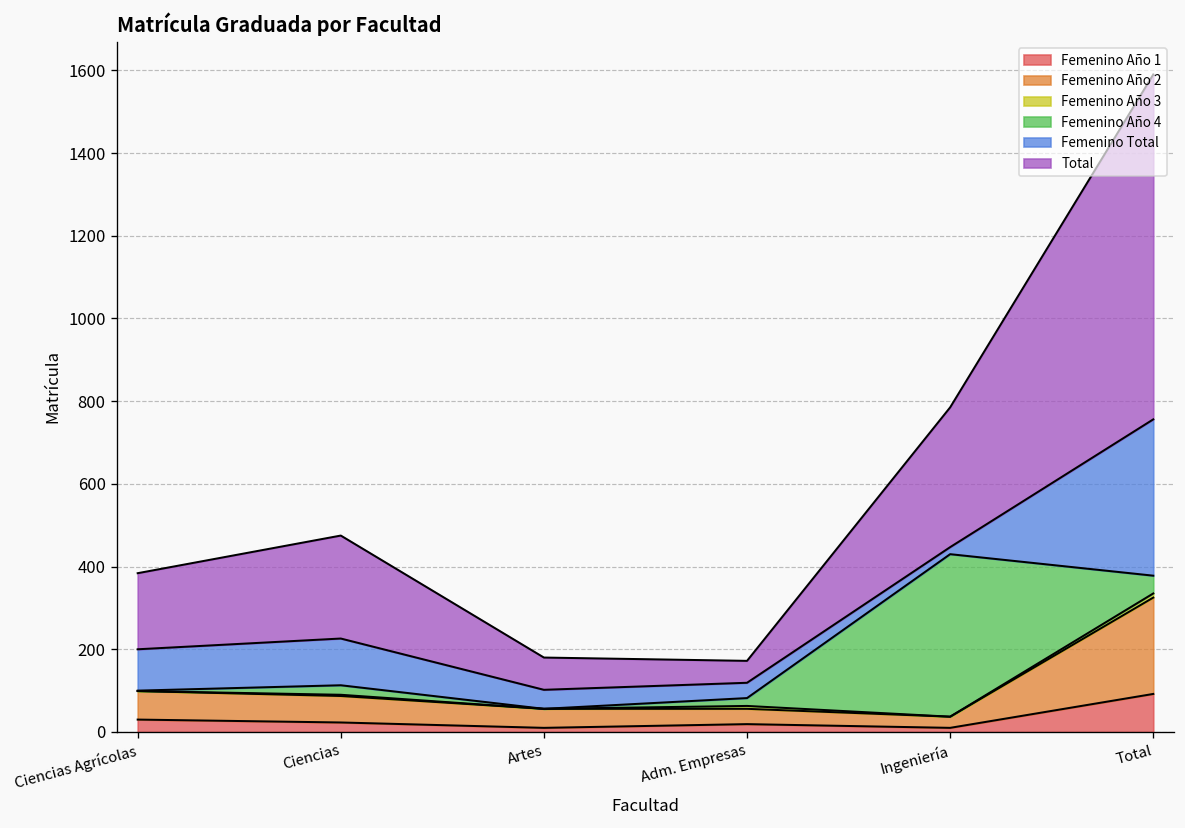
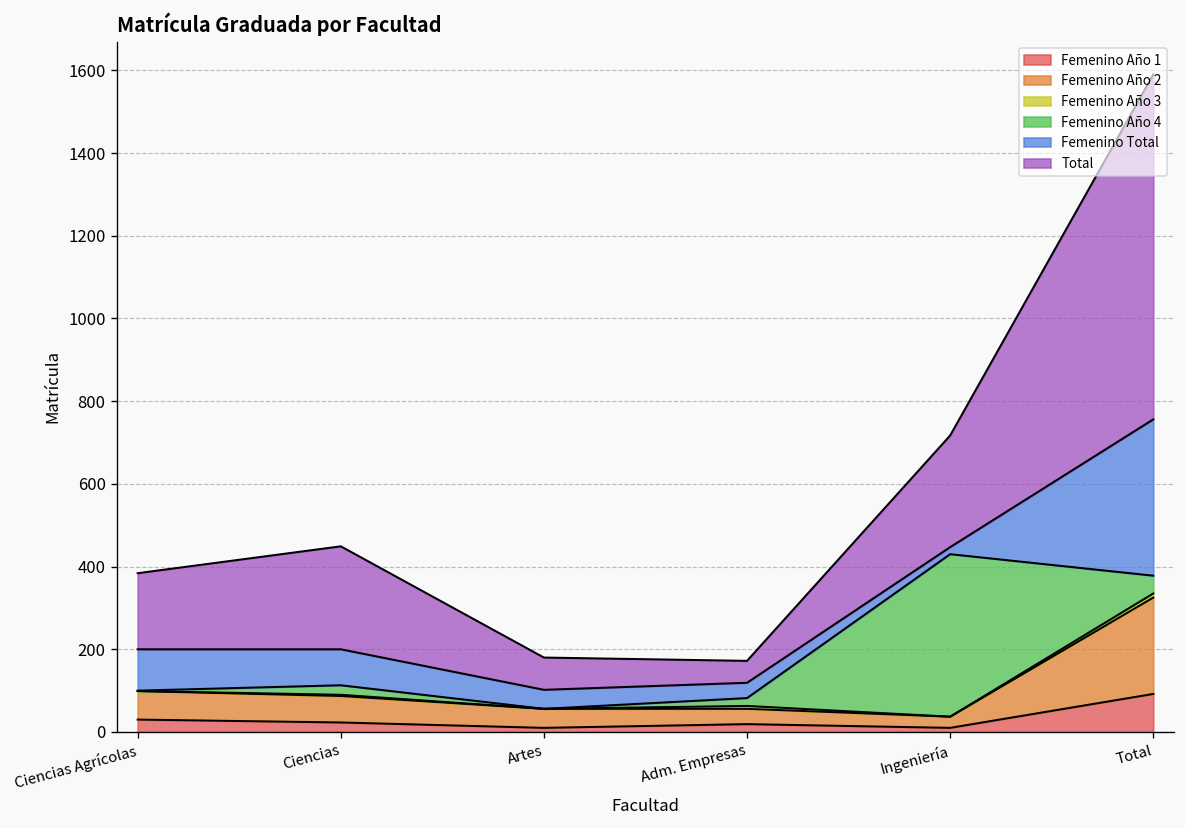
Femenino Total, Ciencias: 110 -> 90
Total, Ingeniería: 340 -> 270
